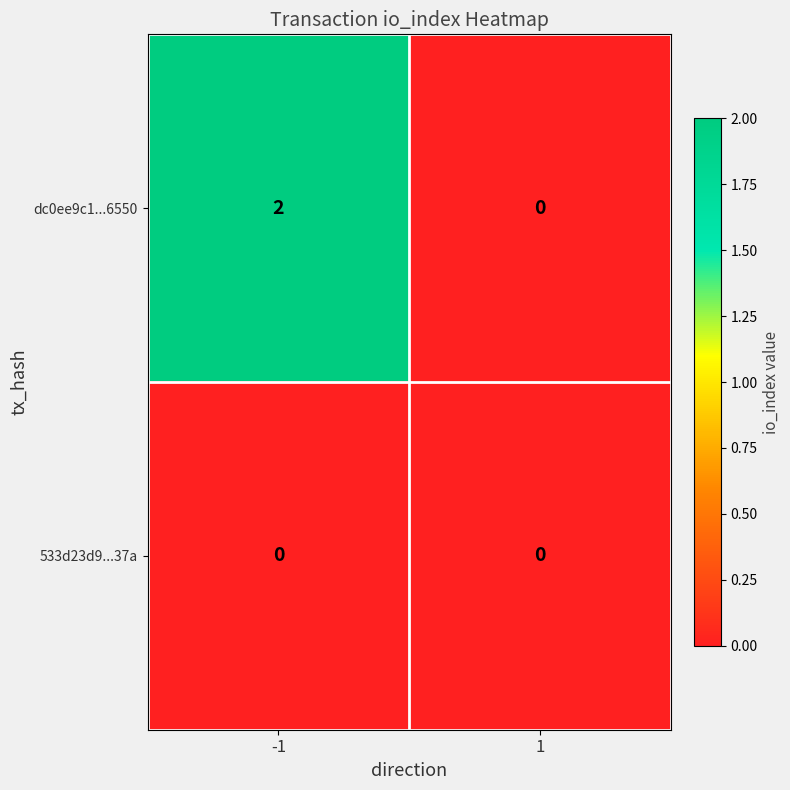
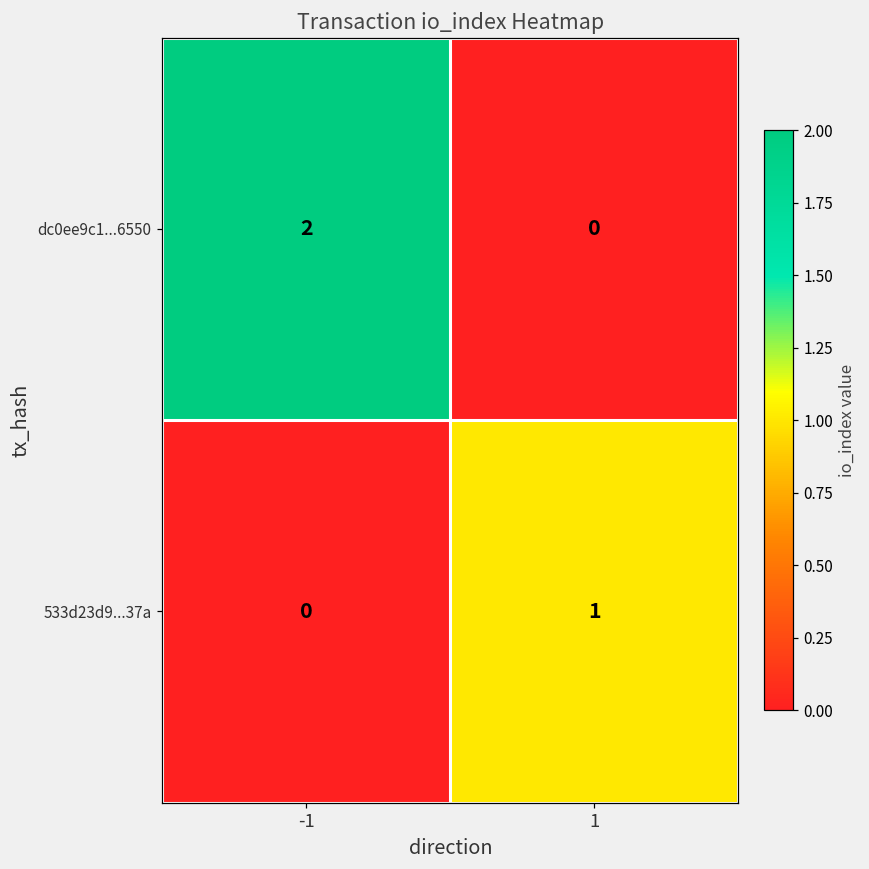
533d23d9...37a, 1: 0 -> 1
